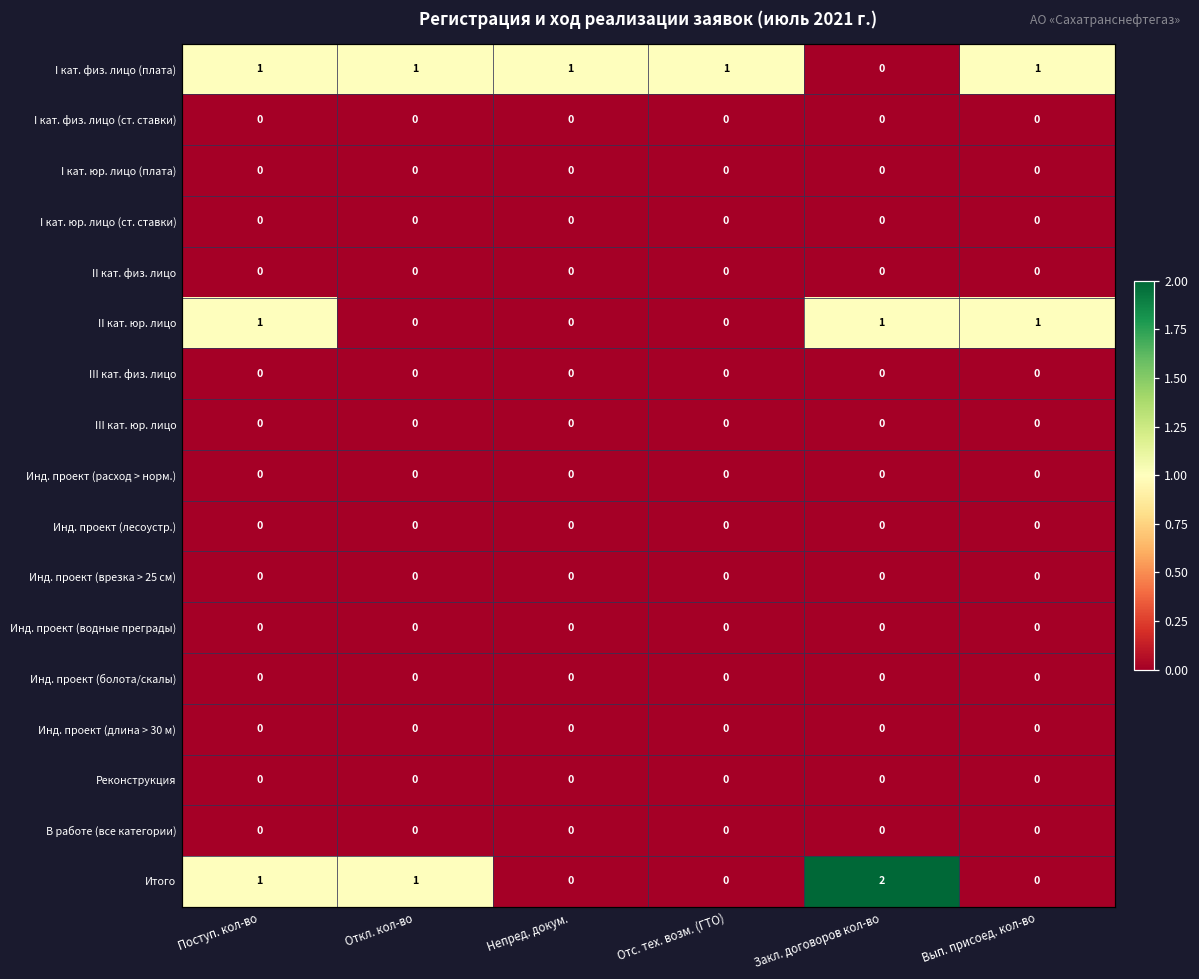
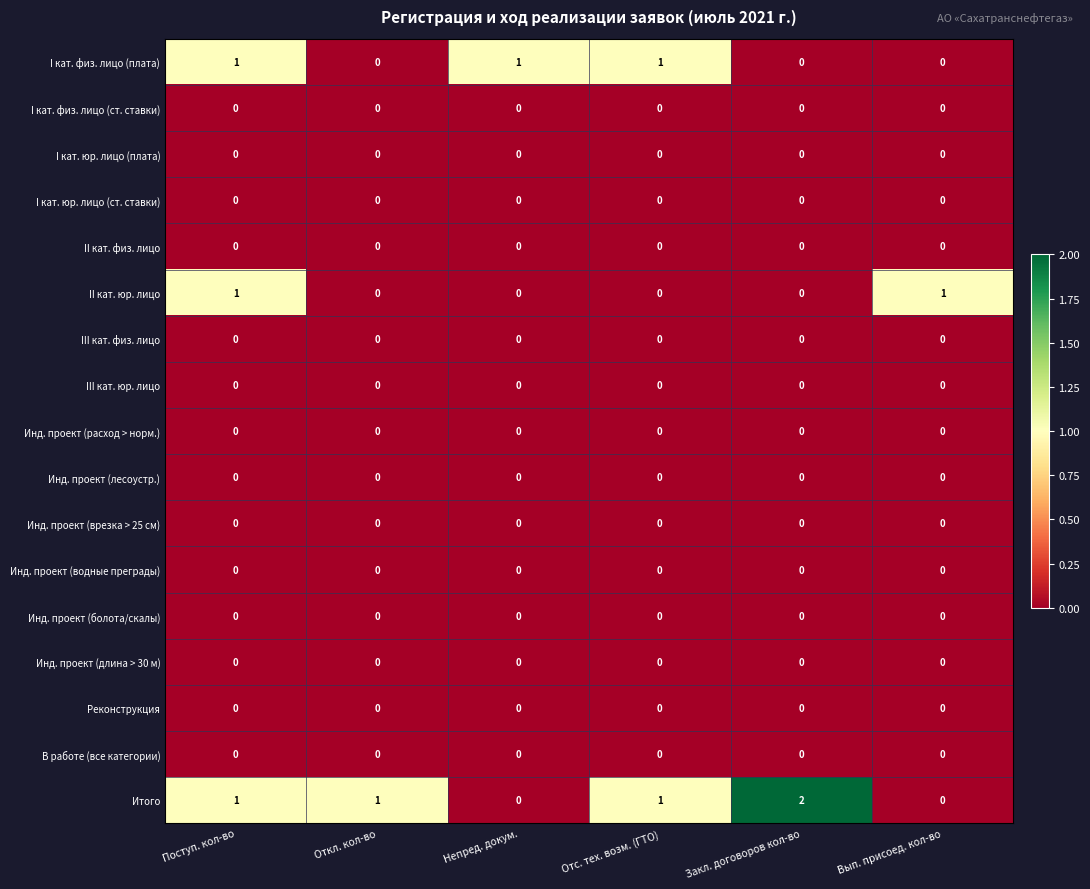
I кат. физ. лицо (плата), Откл. кол-во: 1 -> 0
I кат. физ. лицо (плата), Вып. присоед. кол-во: 1 -> 0
II кат. юр. лицо, Закл. договоров кол-во: 1 -> 0
Итого, Отс. тех. возм. (ГТО): 0 -> 1
